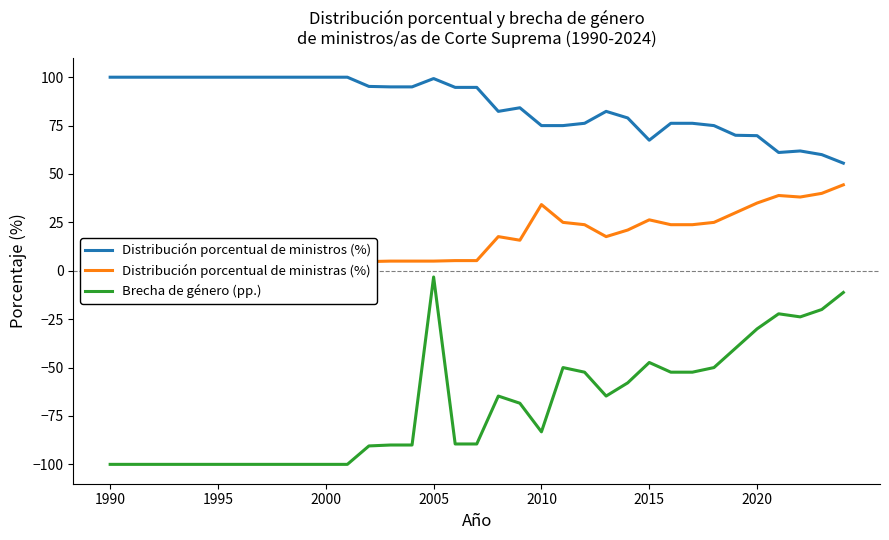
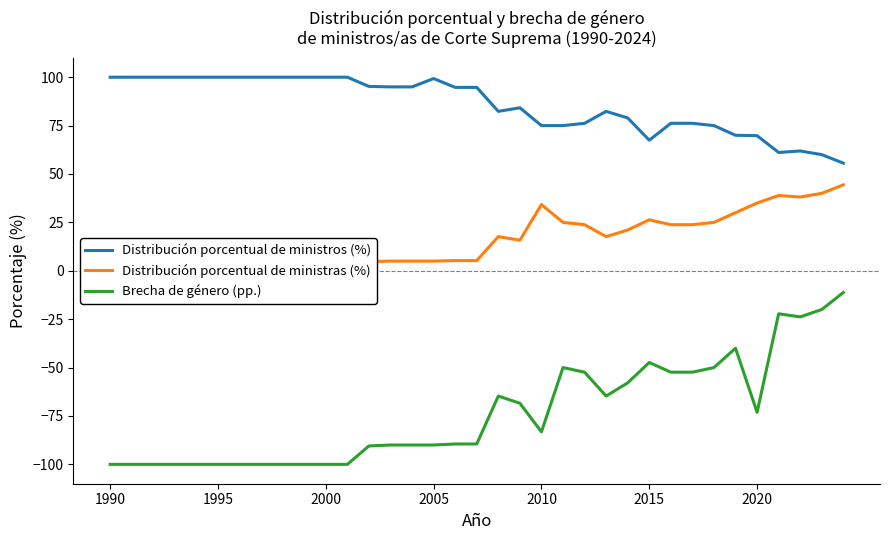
Brecha de género (pp.), 2005: -3 -> -90
Brecha de género (pp.), 2020: -30 -> -73
